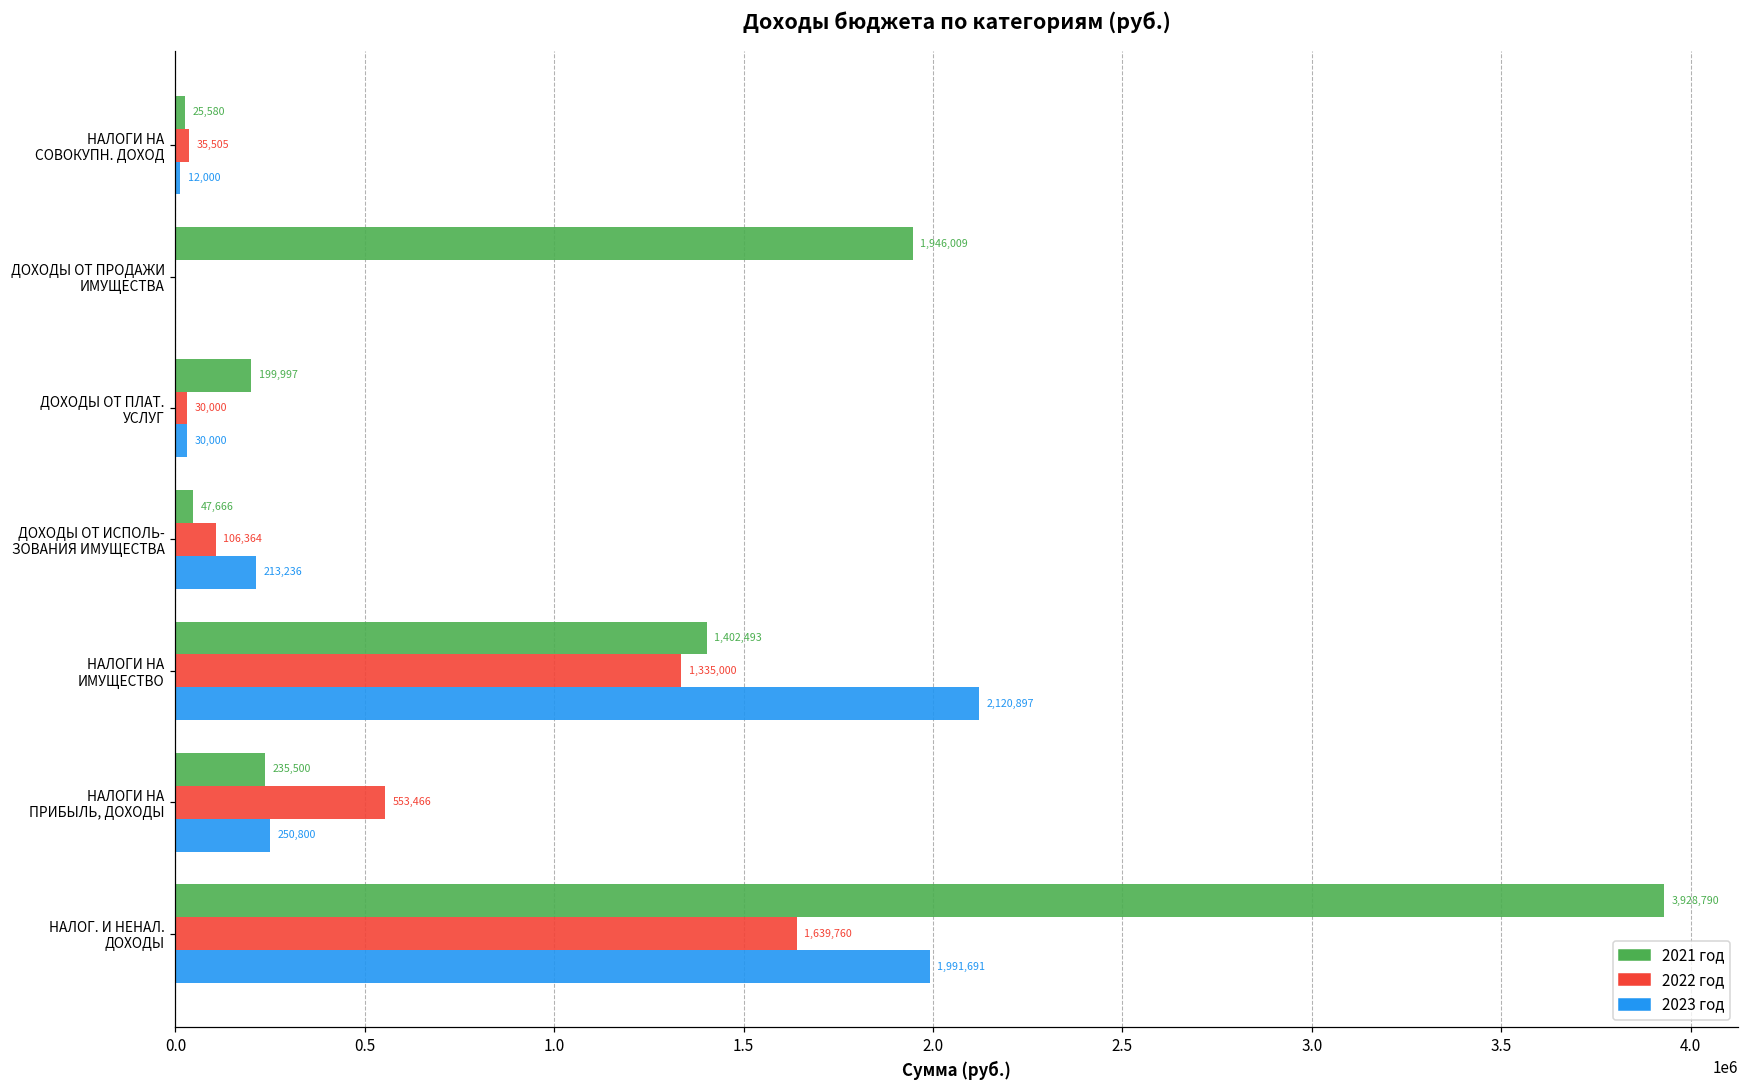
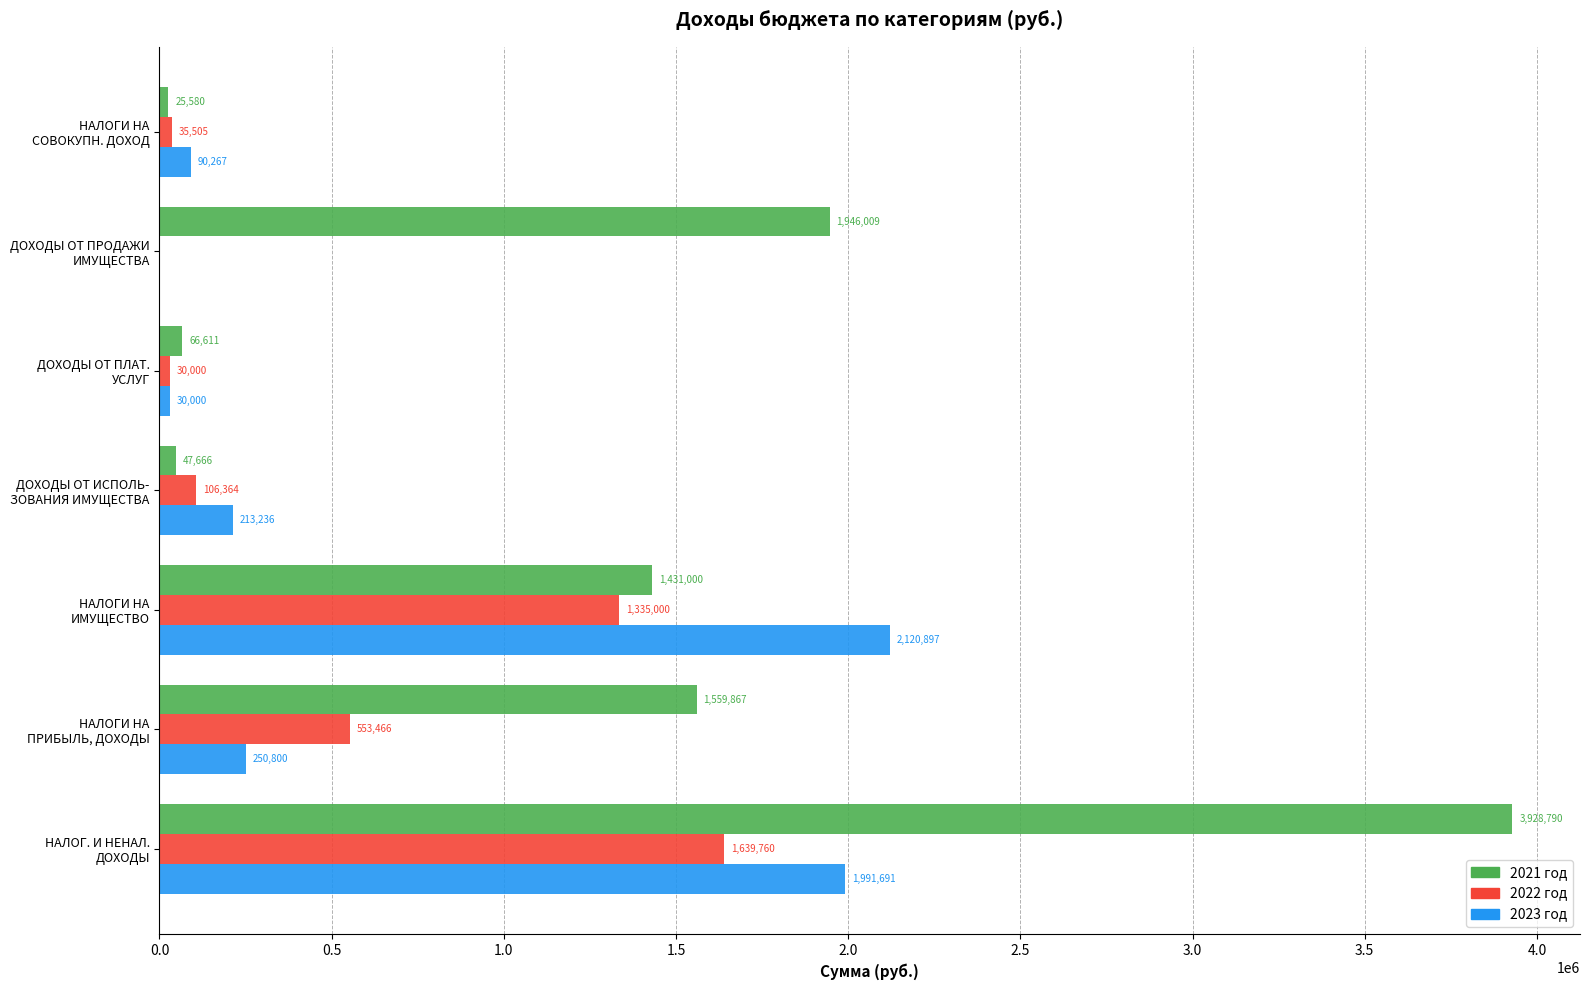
2023 год, НАЛОГИ НА СОВОКУПН. ДОХОД: 12,000 -> 90,267
2021 год, ДОХОДЫ ОТ ПЛАТ. УСЛУГ: 199,997 -> 66,611
2021 год, НАЛОГИ НА ИМУЩЕСТВО: 1,402,493 -> 1,431,000
2021 год, НАЛОГИ НА ПРИБЫЛЬ, ДОХОДЫ: 235,500 -> 1,559,867
